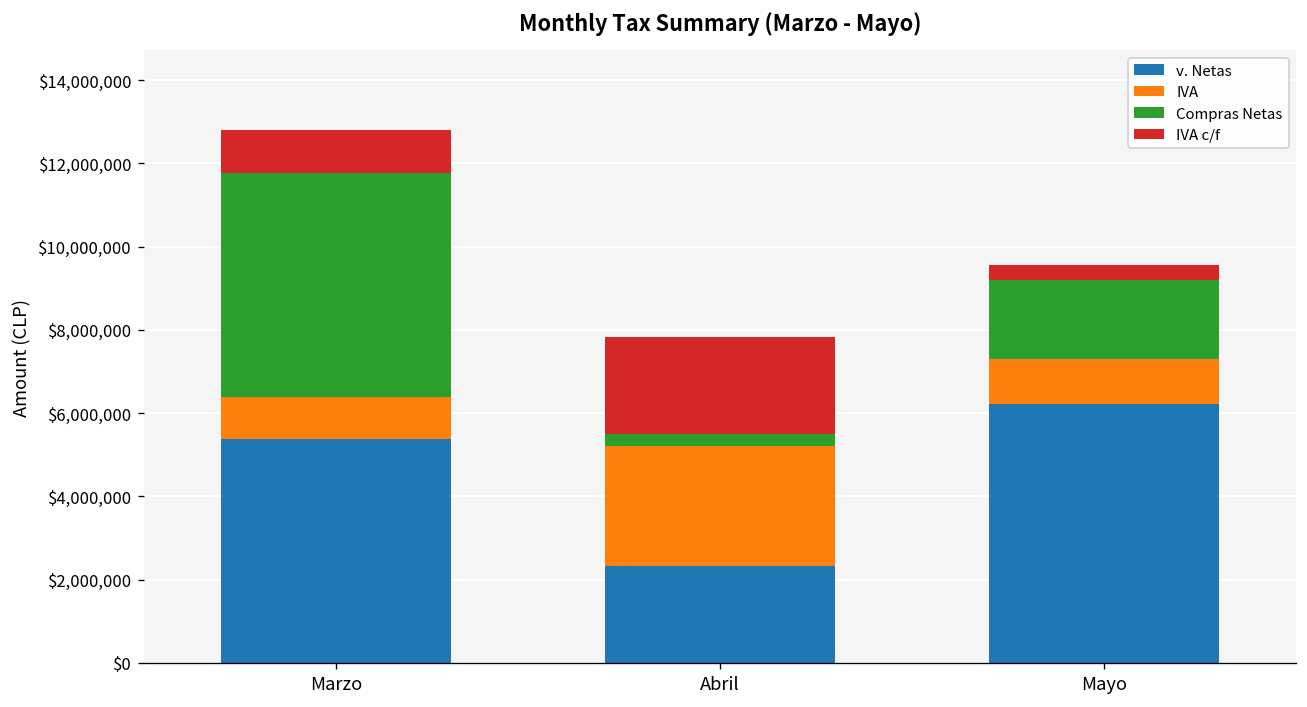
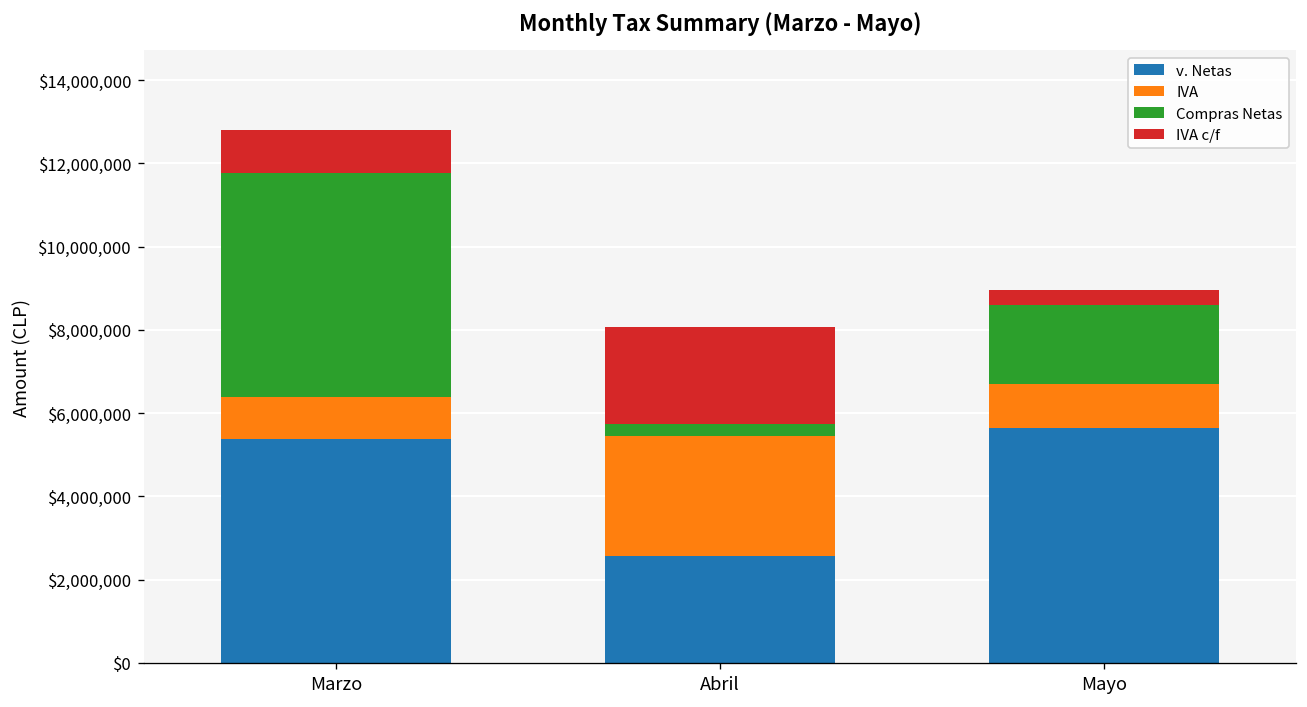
v. Netas, Abril: $2,300,000 -> $2,600,000
v. Netas, Mayo: $6,200,000 -> $5,600,000
